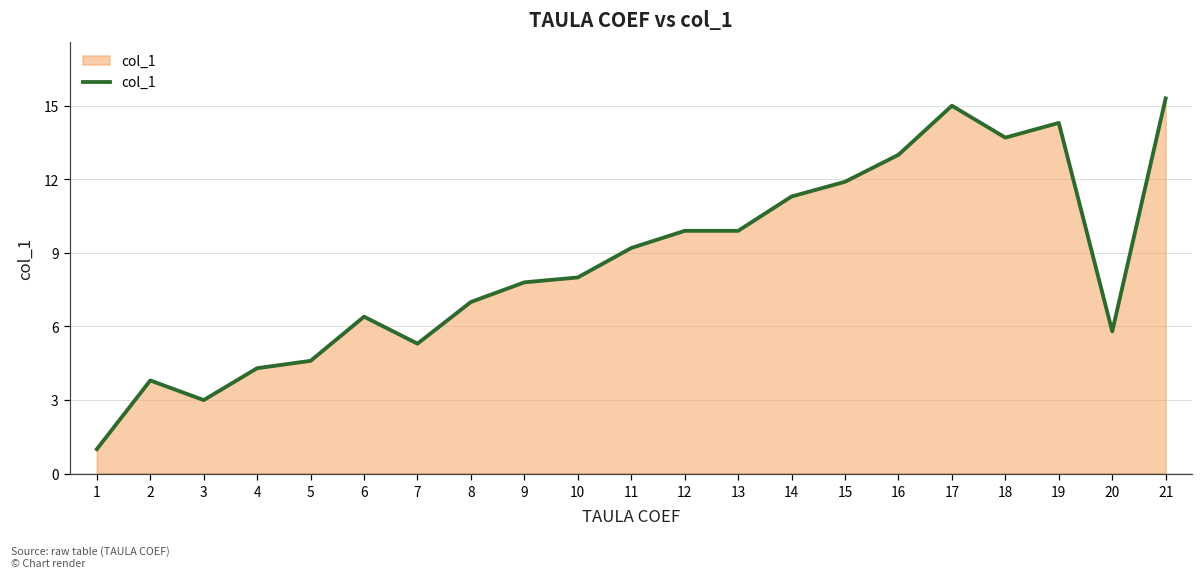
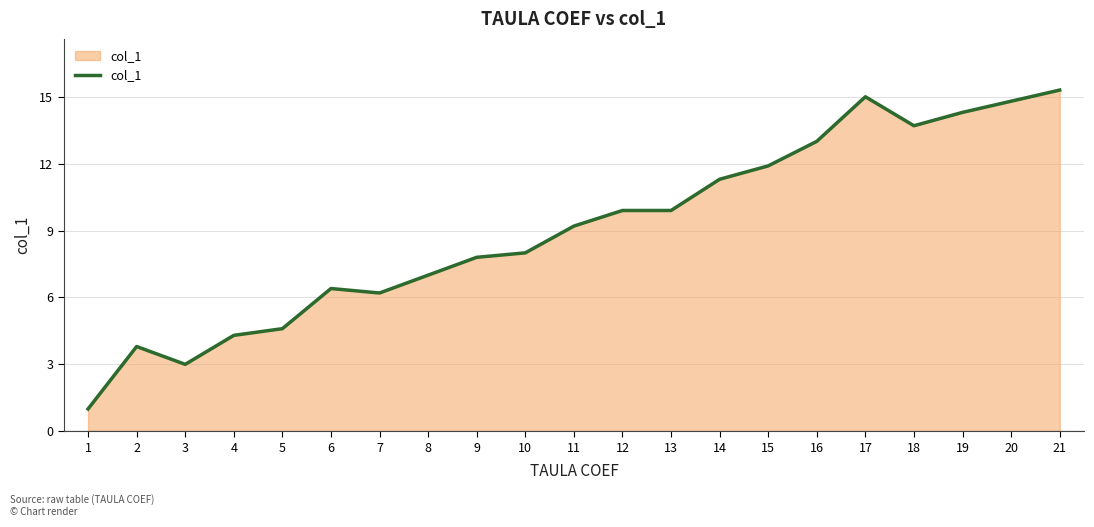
7: 5.3 -> 6.2
20: 5.8 -> 14.8
